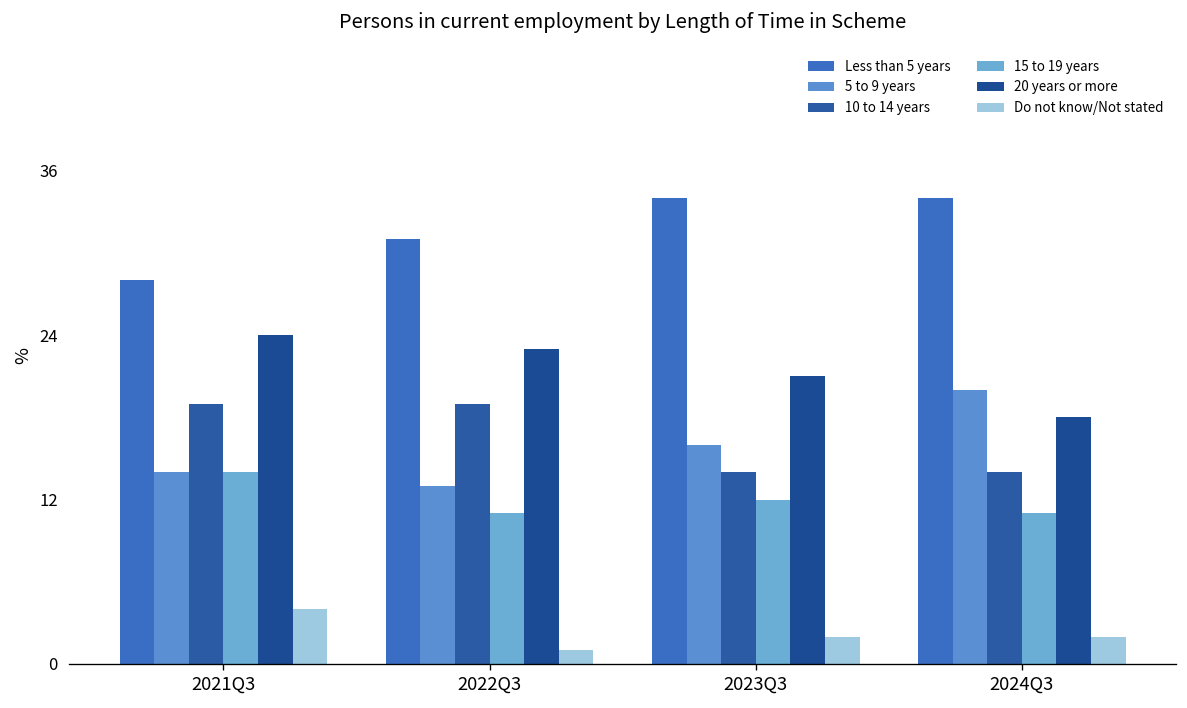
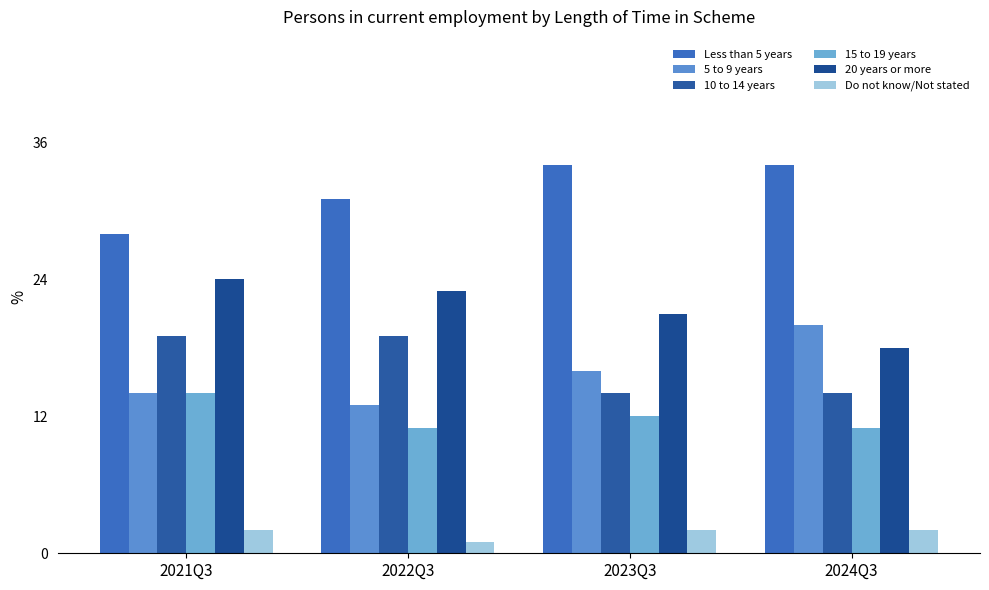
Do not know/Not stated, 2021Q3: 4 -> 2
